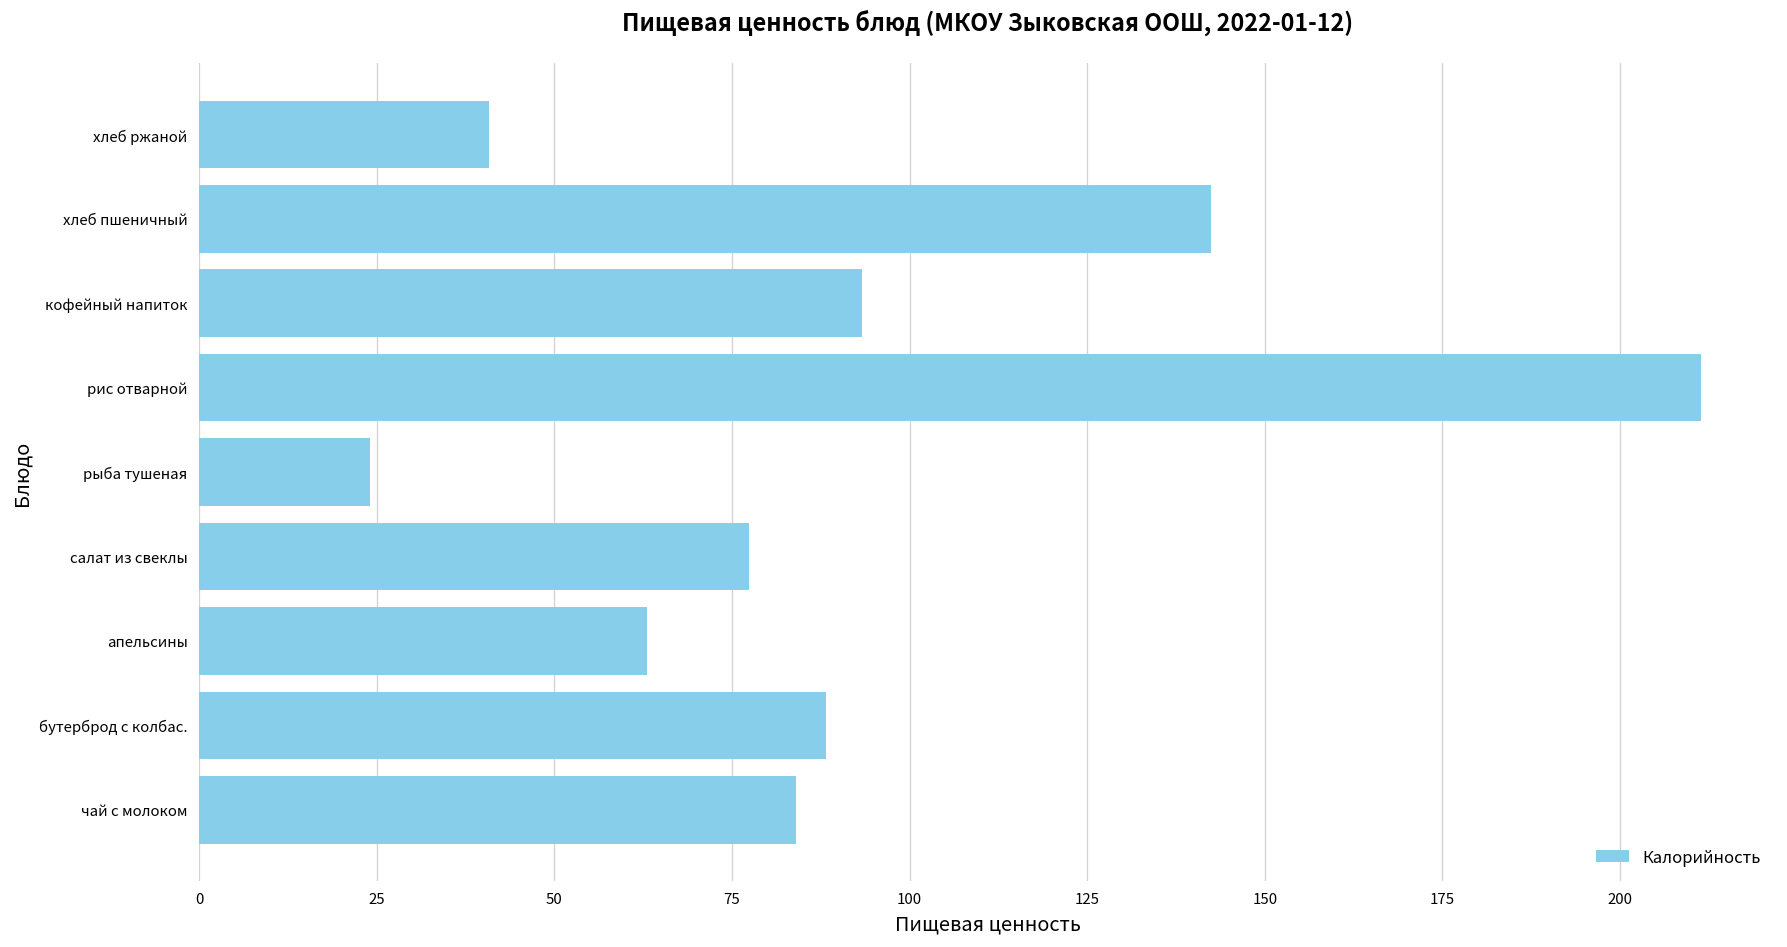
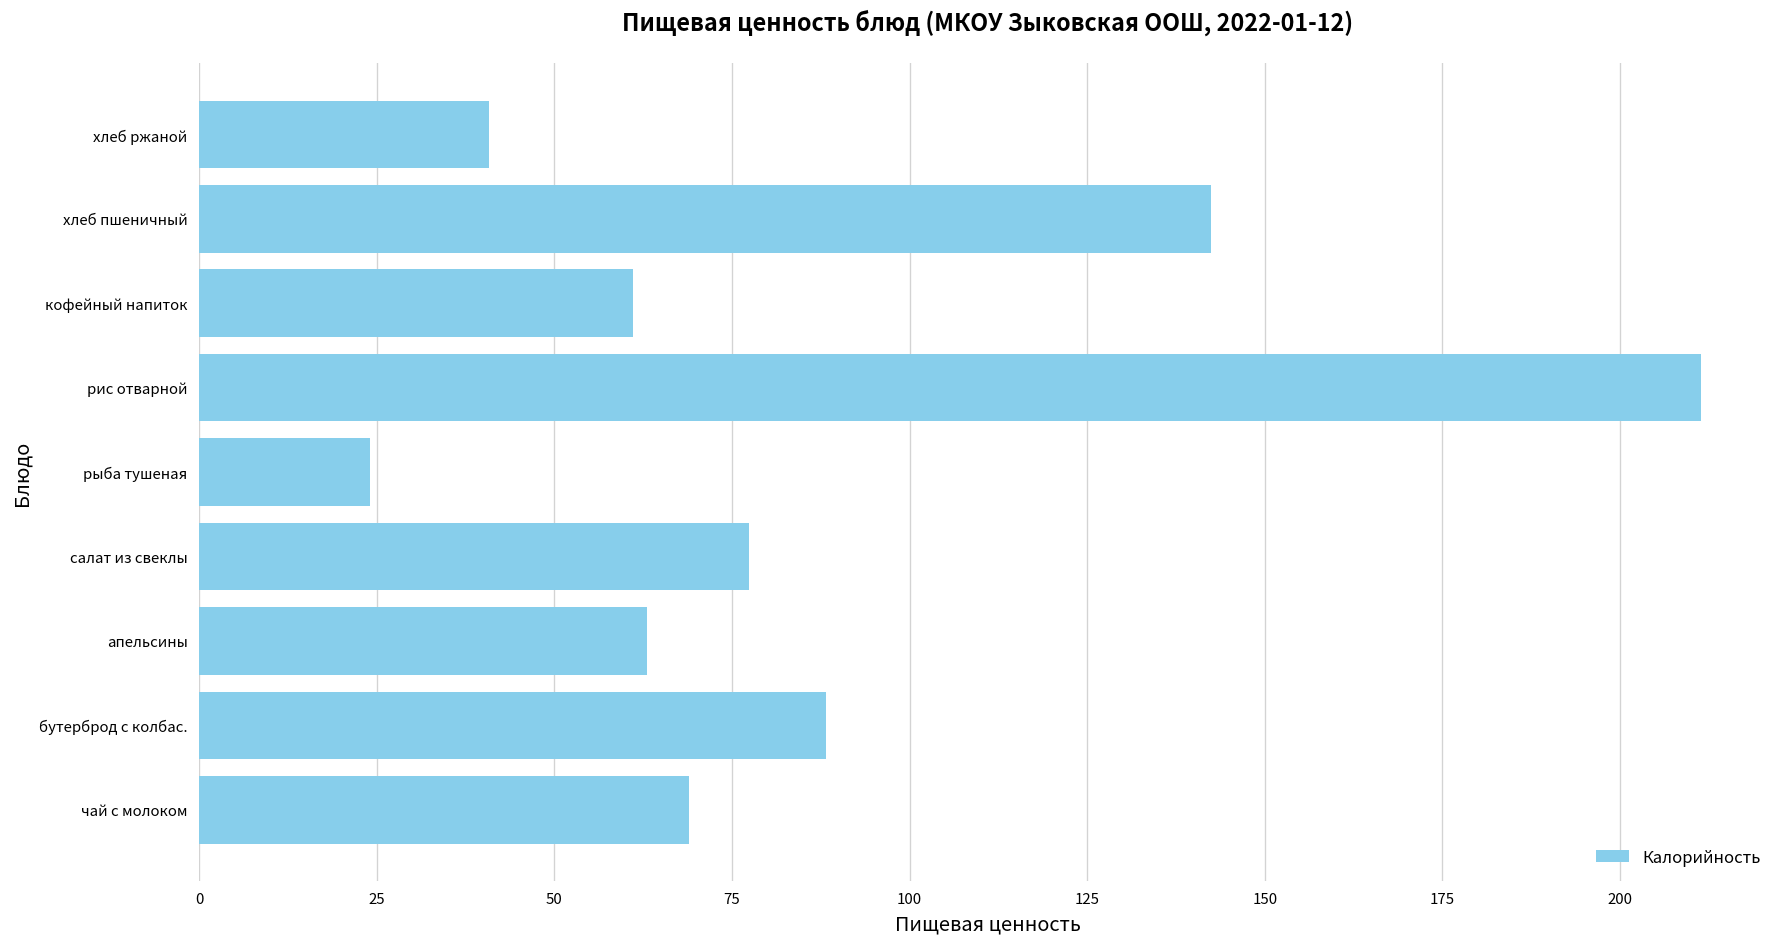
кофейный напиток: 93 -> 61
чай с молоком: 84 -> 69
